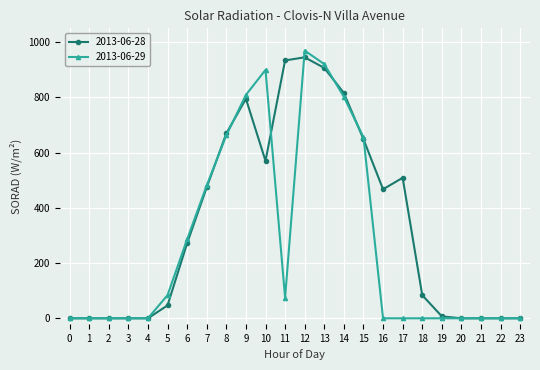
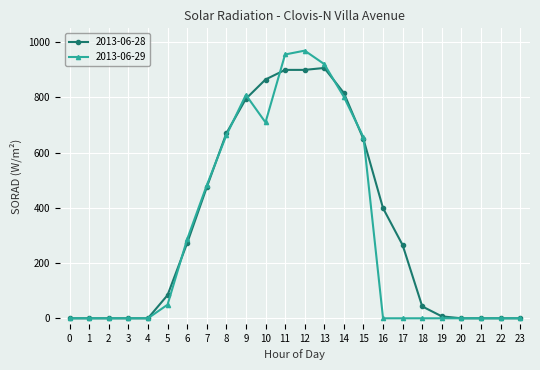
2013-06-28, 5: 50 -> 80
2013-06-29, 5: 80 -> 50
2013-06-28, 10: 570 -> 860
2013-06-29, 10: 900 -> 710
2013-06-28, 11: 930 -> 900
2013-06-29, 11: 70 -> 960
2013-06-28, 12: 950 -> 900
2013-06-28, 16: 470 -> 400
2013-06-28, 17: 510 -> 260
2013-06-28, 18: 80 -> 40
